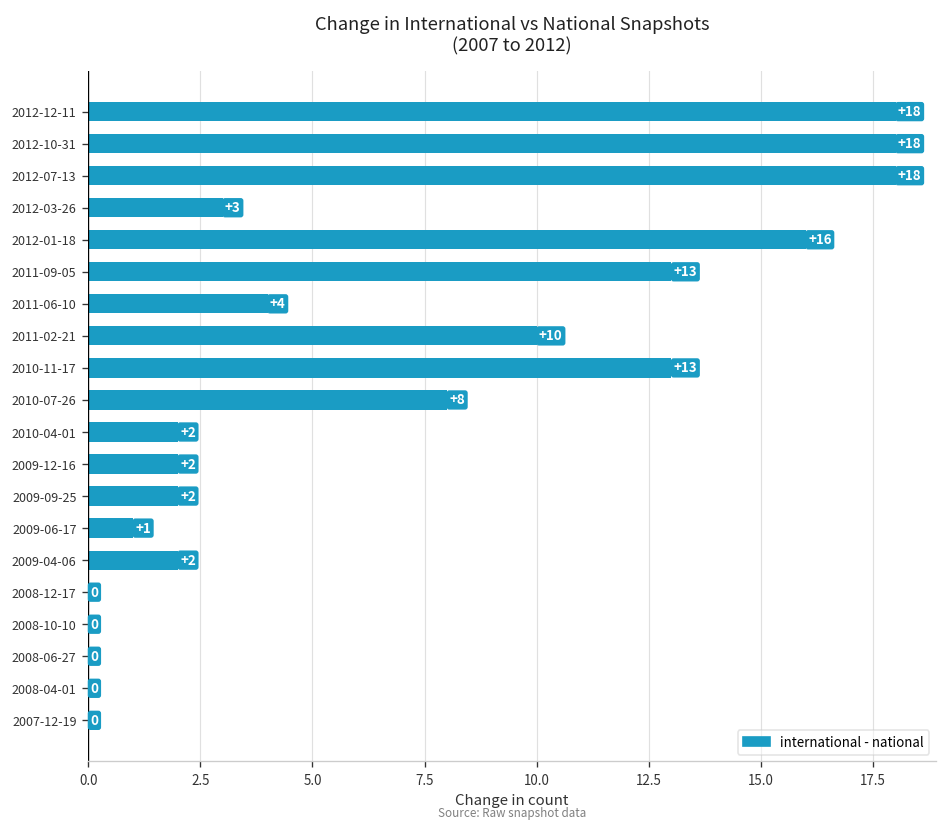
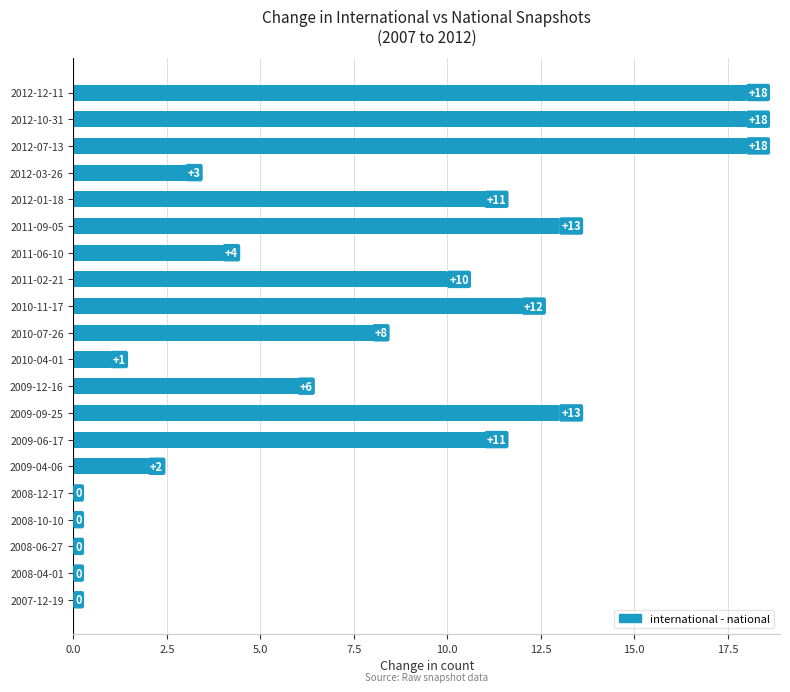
2012-01-18: +16 -> +11
2010-11-17: +13 -> +12
2010-04-01: +2 -> +1
2009-12-16: +2 -> +6
2009-09-25: +2 -> +13
2009-06-17: +1 -> +11
